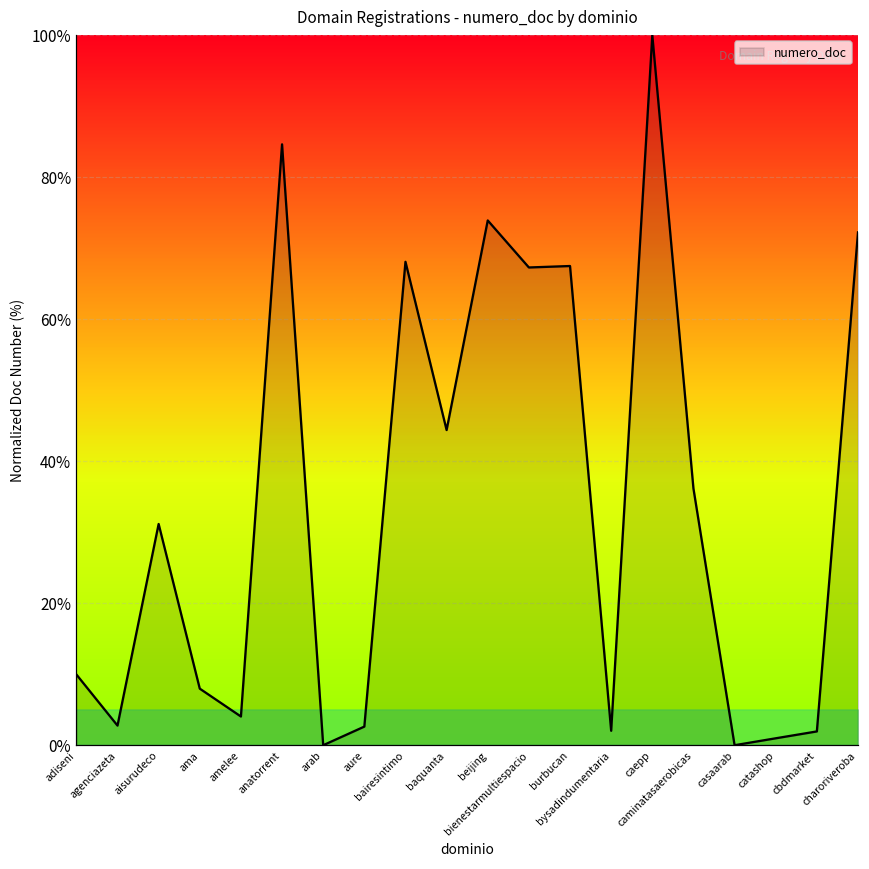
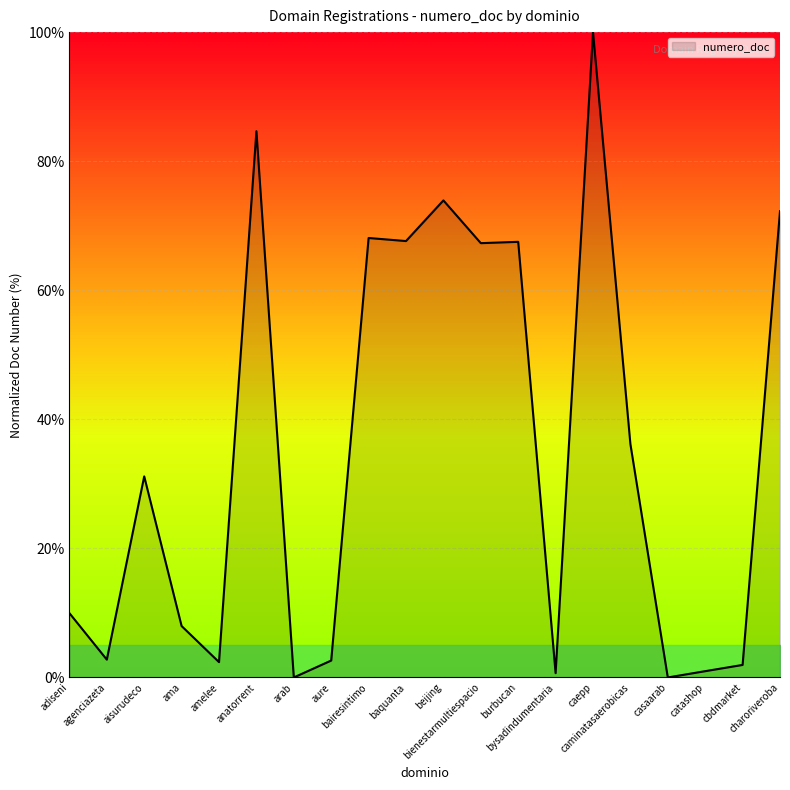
numero_doc, amelee: 4% -> 2%
numero_doc, baquanta: 44% -> 68%
numero_doc, bysadindumentaria: 2% -> 1%
